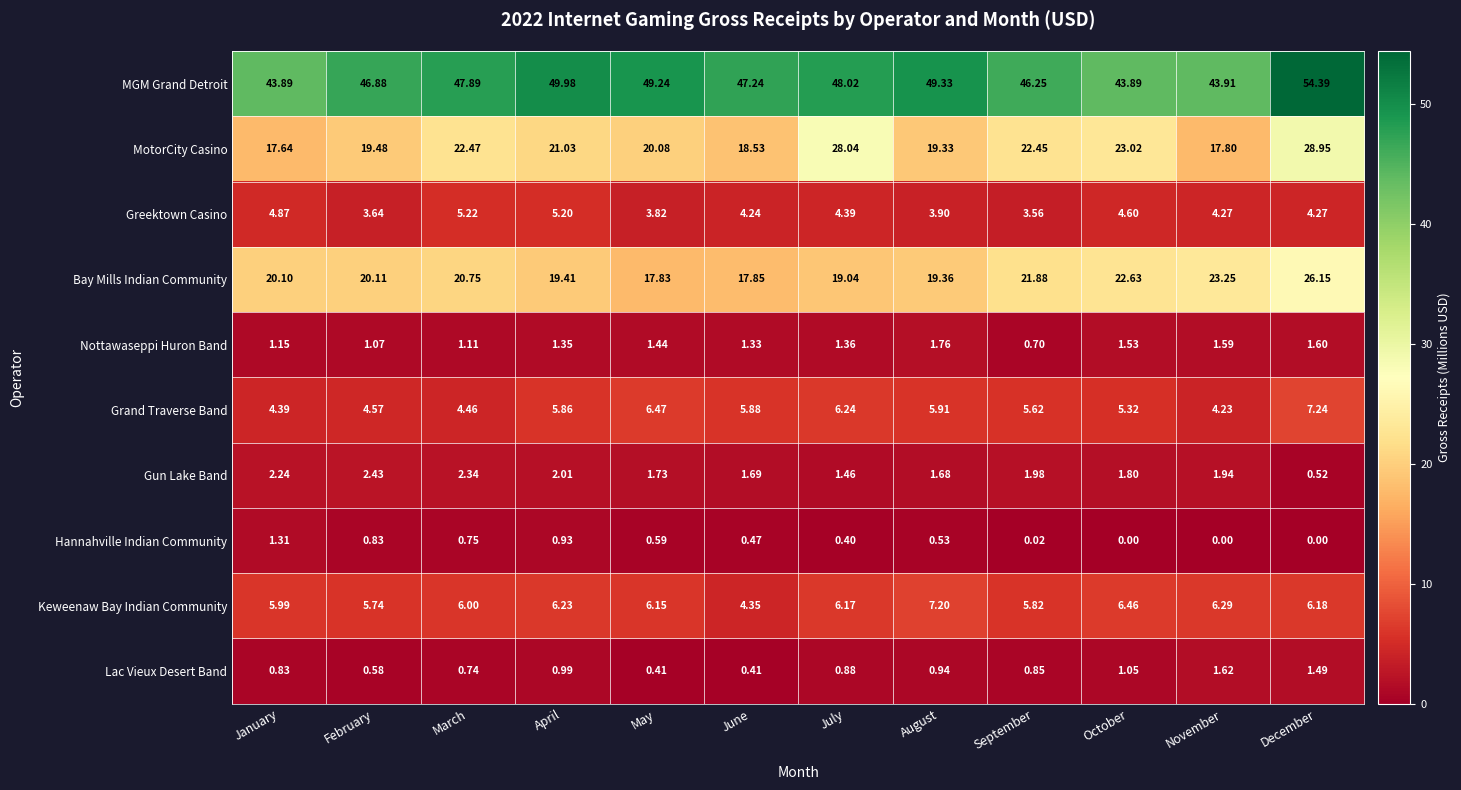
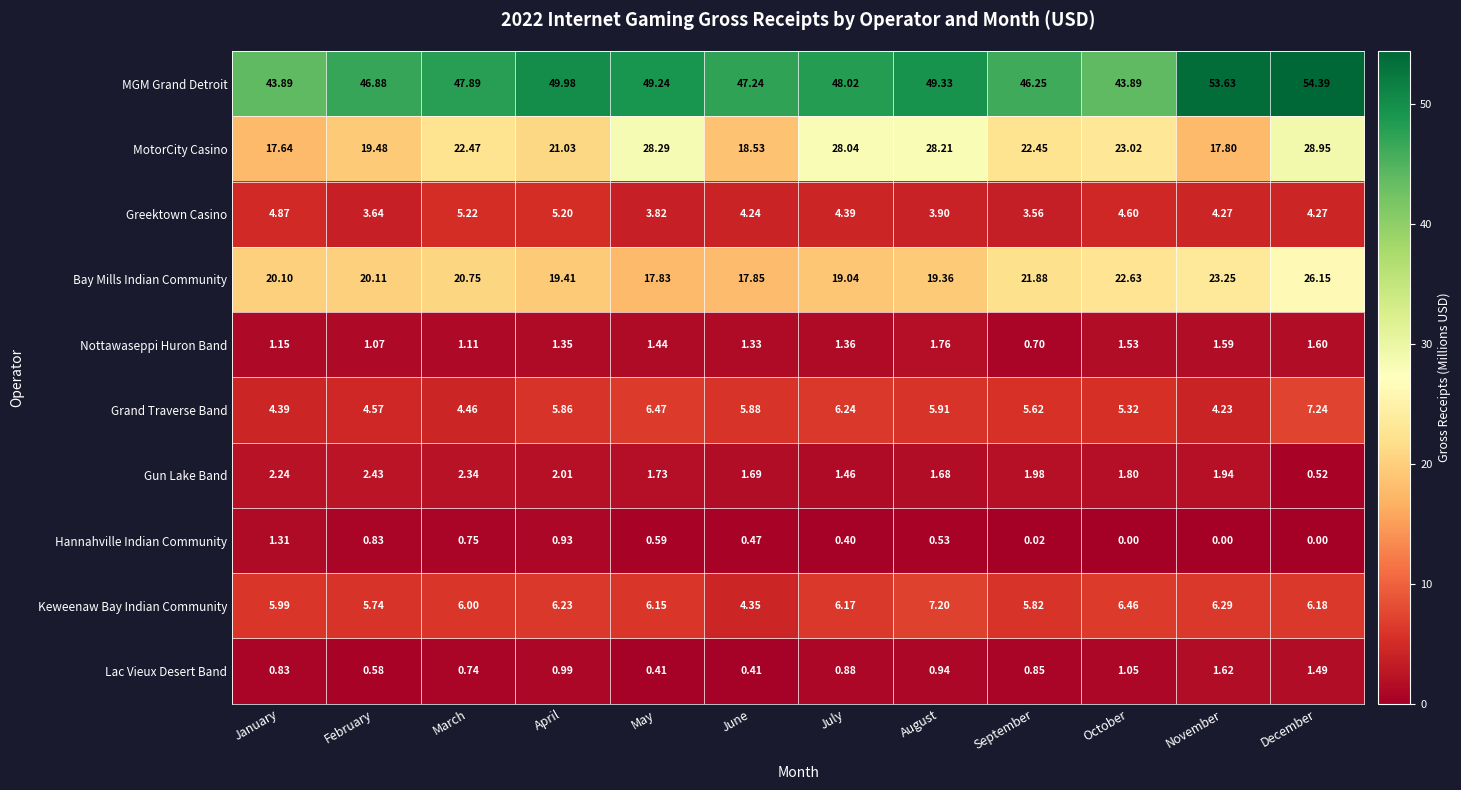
MGM Grand Detroit, November: 43.91 -> 53.63
MotorCity Casino, May: 20.08 -> 28.29
MotorCity Casino, August: 19.33 -> 28.21
